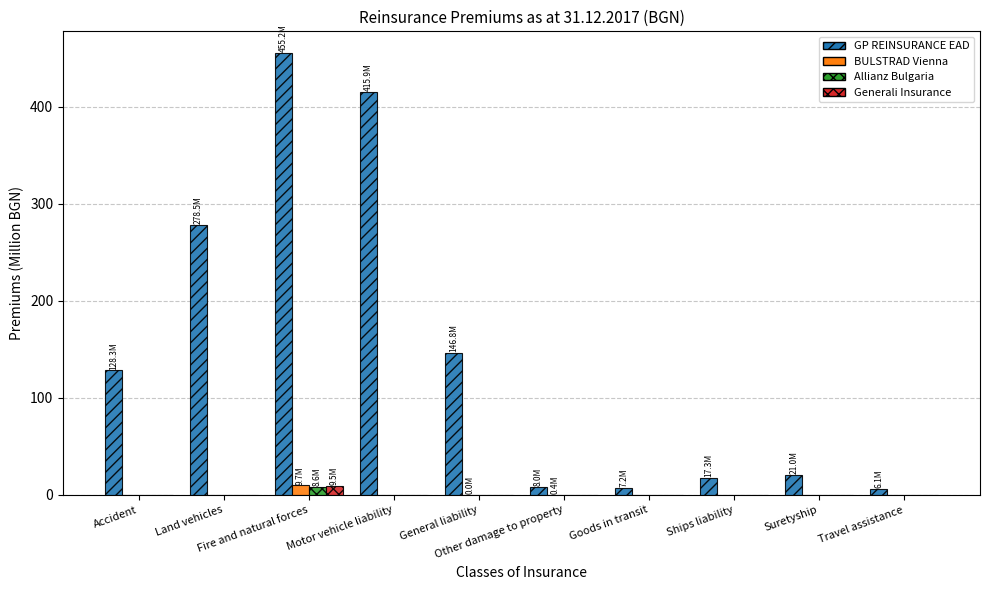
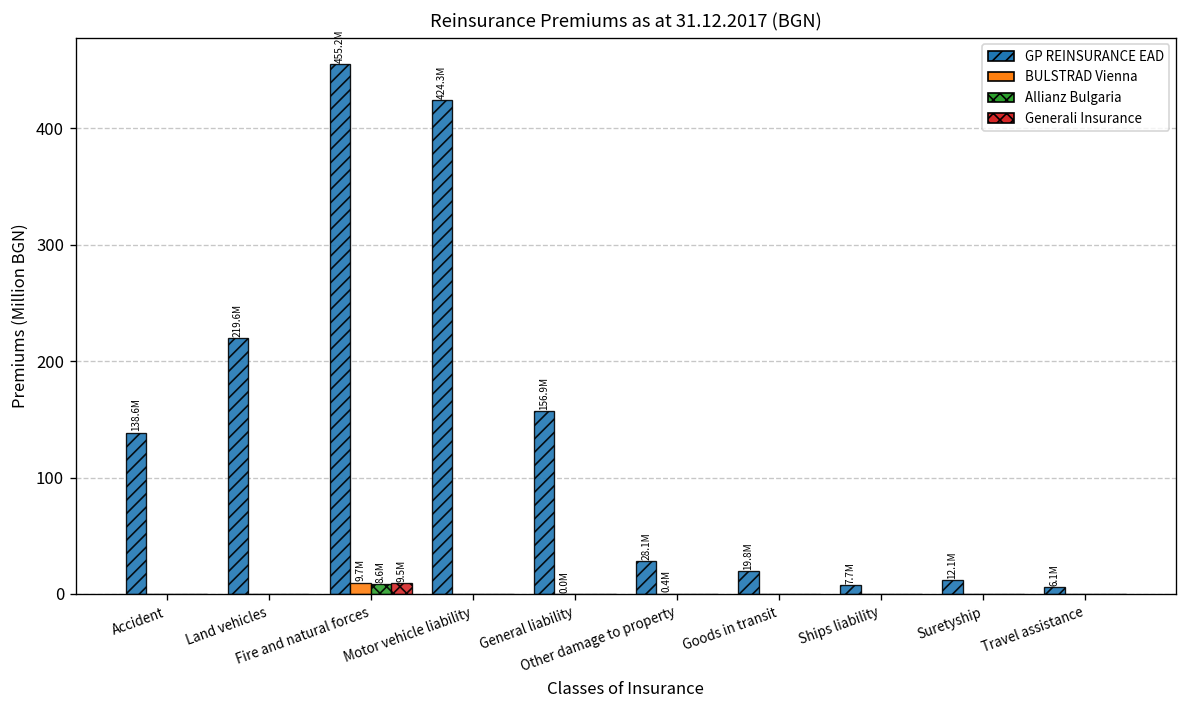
GP REINSURANCE EAD, Accident: 128.3M -> 138.6M
GP REINSURANCE EAD, Land vehicles: 278.5M -> 219.6M
GP REINSURANCE EAD, Motor vehicle liability: 415.9M -> 424.3M
GP REINSURANCE EAD, General liability: 146.8M -> 156.9M
GP REINSURANCE EAD, Other damage to property: 8.0M -> 28.1M
GP REINSURANCE EAD, Goods in transit: 7.2M -> 19.8M
GP REINSURANCE EAD, Ships liability: 17.3M -> 7.7M
GP REINSURANCE EAD, Suretyship: 21.0M -> 12.1M
